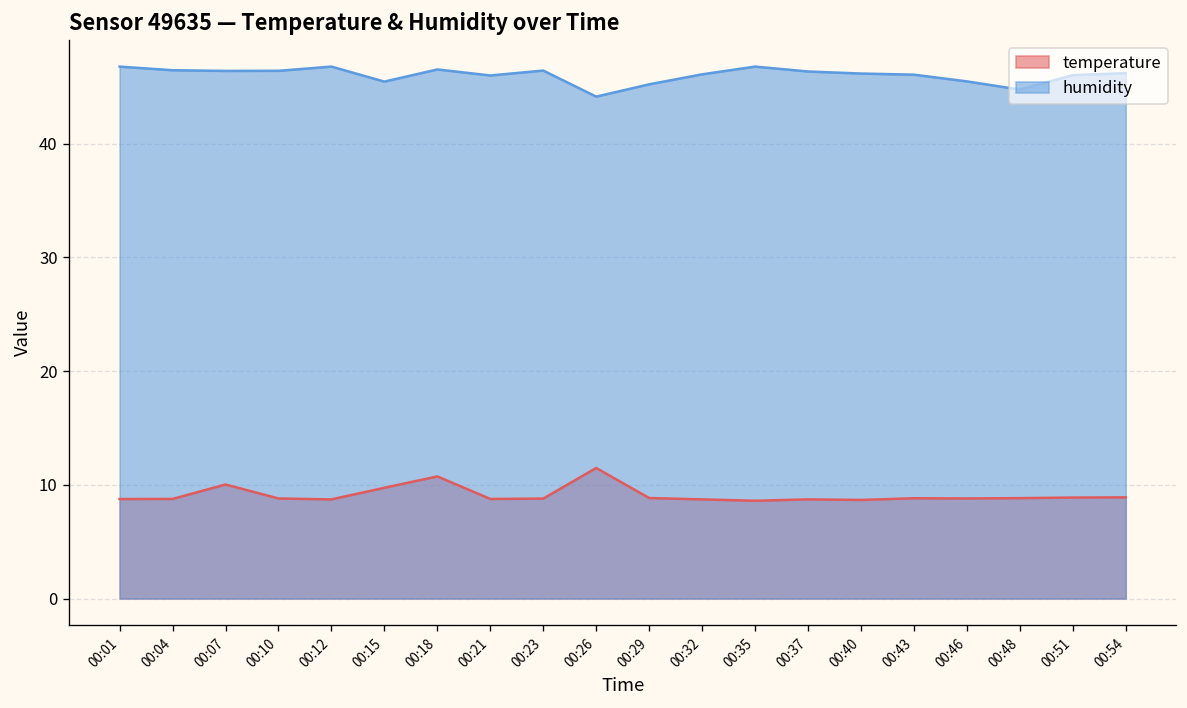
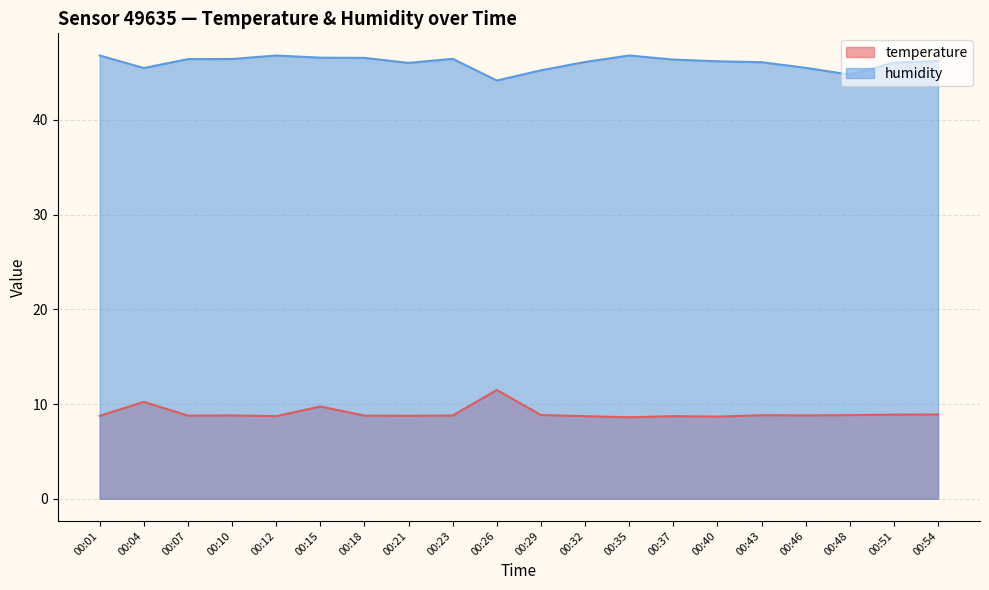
temperature, 00:04: 9 -> 10
humidity, 00:04: 46 -> 45
temperature, 00:07: 10 -> 9
humidity, 00:15: 45 -> 47
temperature, 00:18: 11 -> 9
